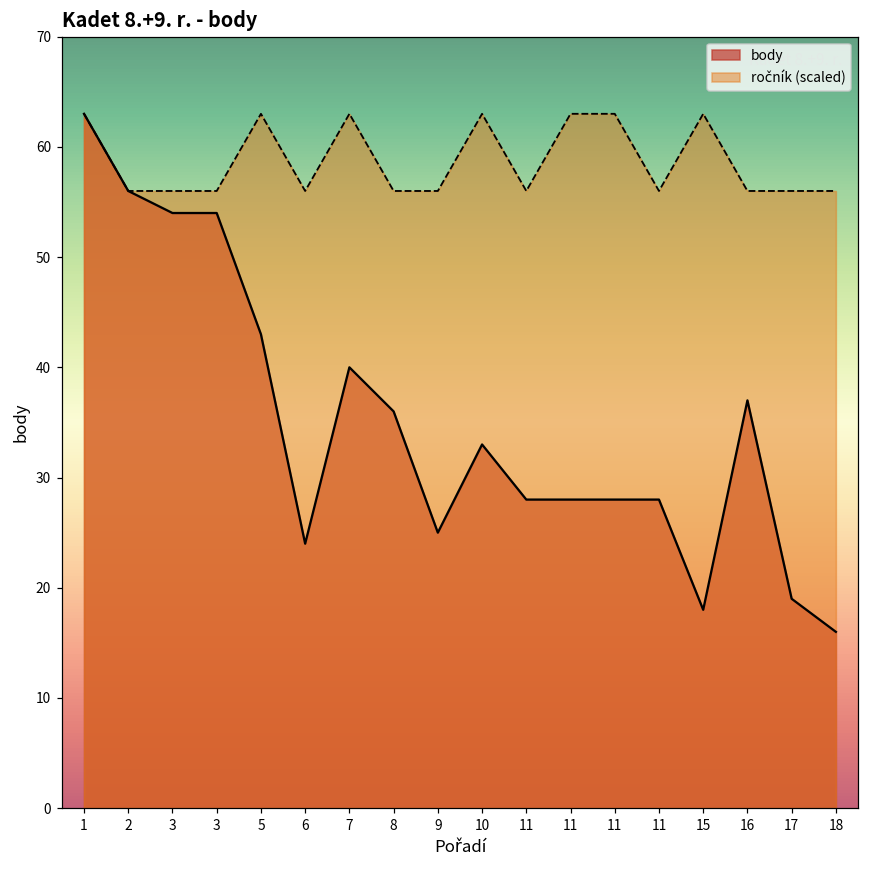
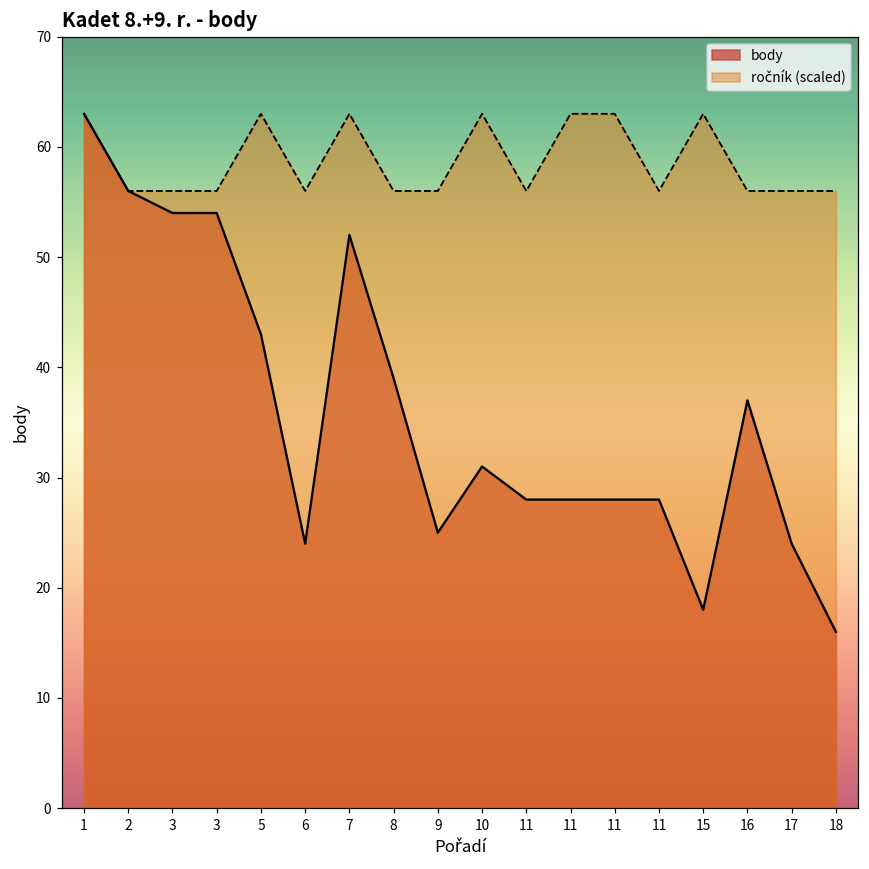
body, 7: 40 -> 52
body, 8: 36 -> 39
body, 10: 33 -> 31
body, 17: 19 -> 24
